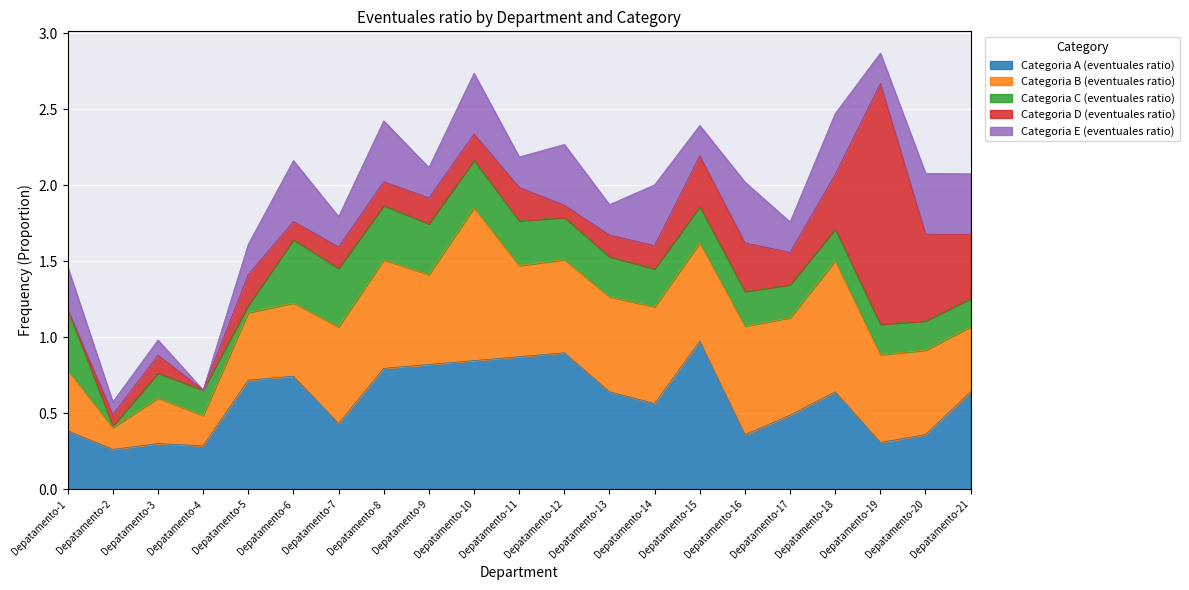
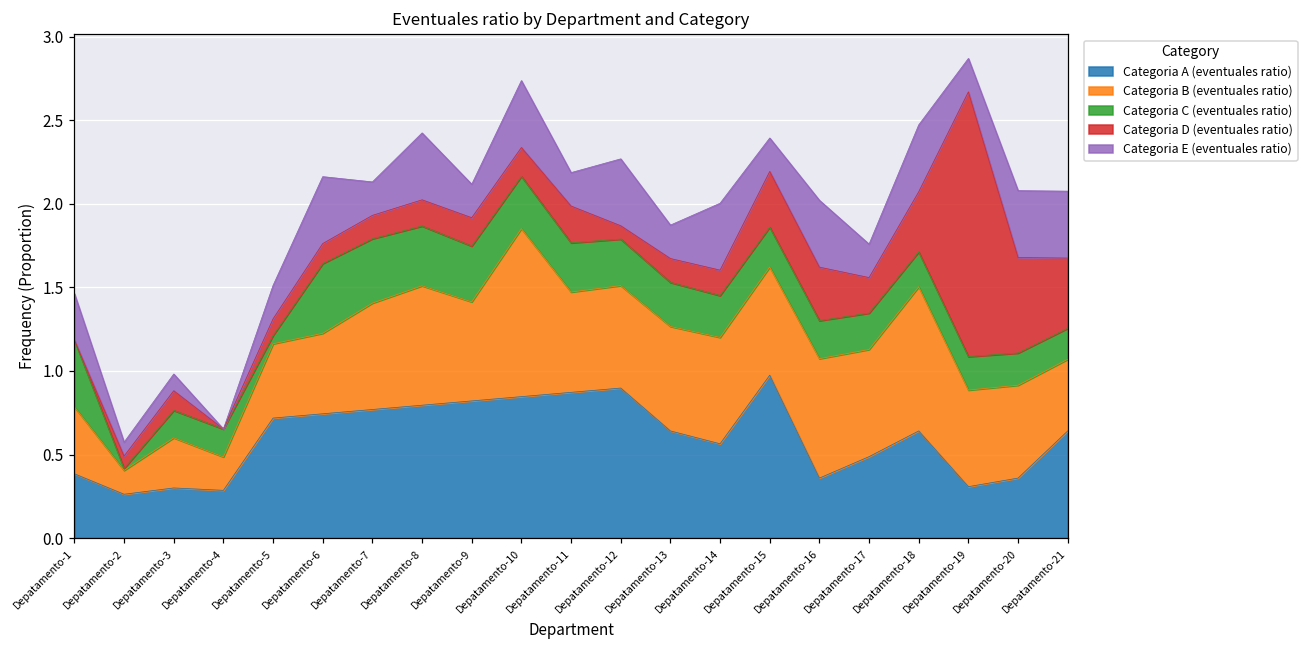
Categoria D (eventuales ratio), Depatamento-5: 0.2 -> 0.1
Categoria A (eventuales ratio), Depatamento-7: 0.43 -> 0.77
